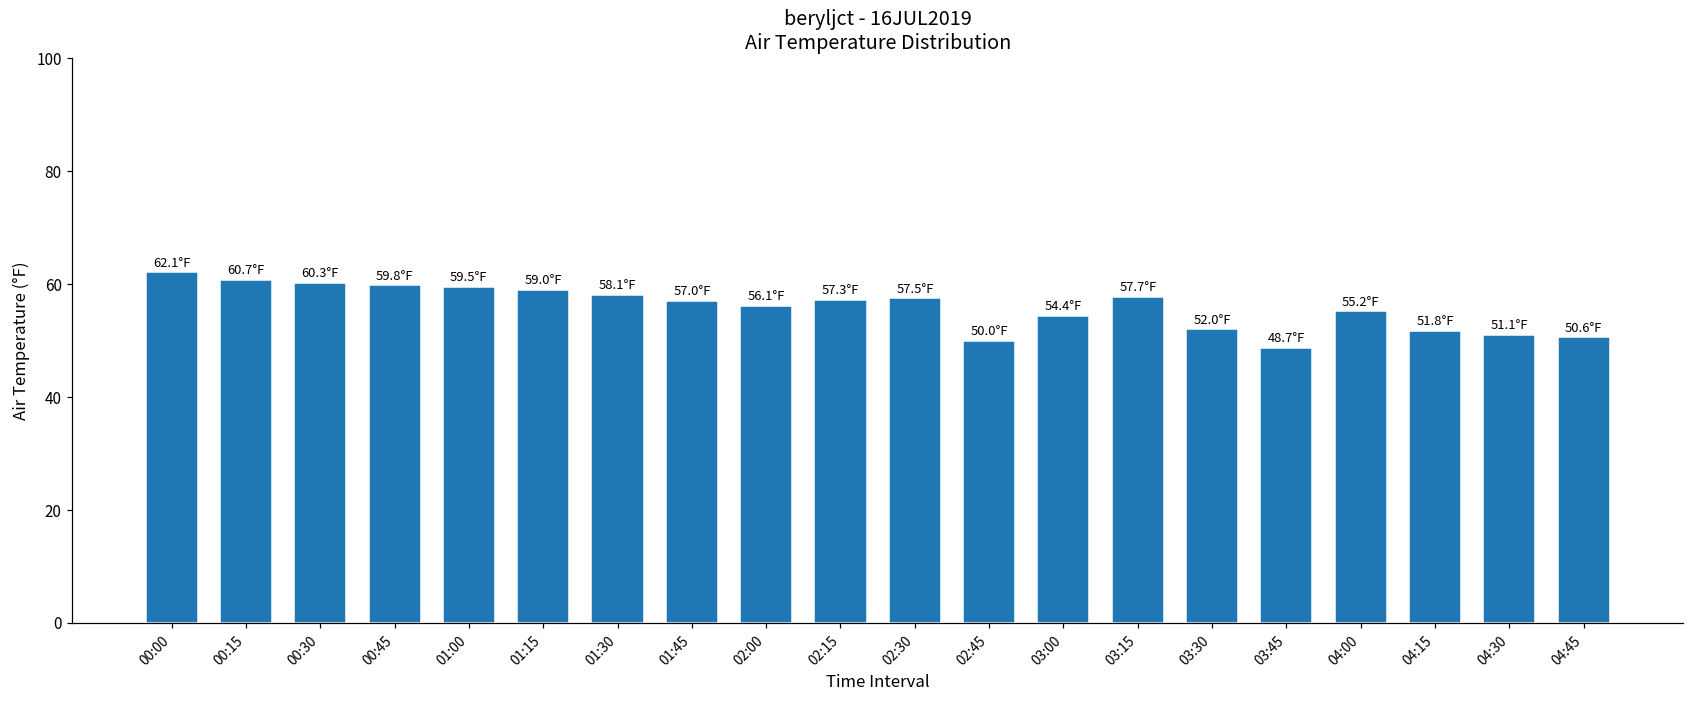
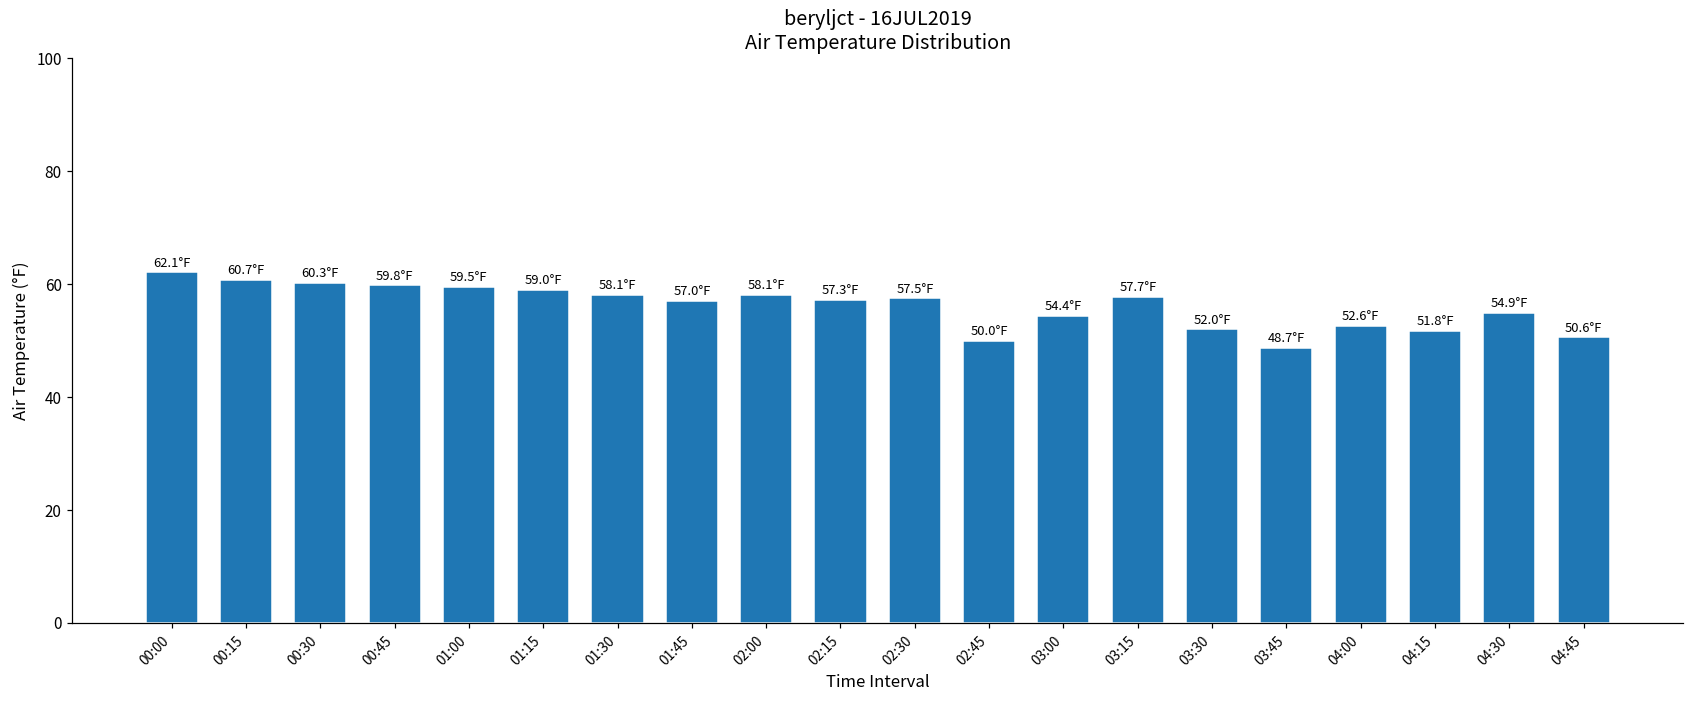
02:00: 56.1°F -> 58.1°F
04:00: 55.2°F -> 52.6°F
04:30: 51.1°F -> 54.9°F
